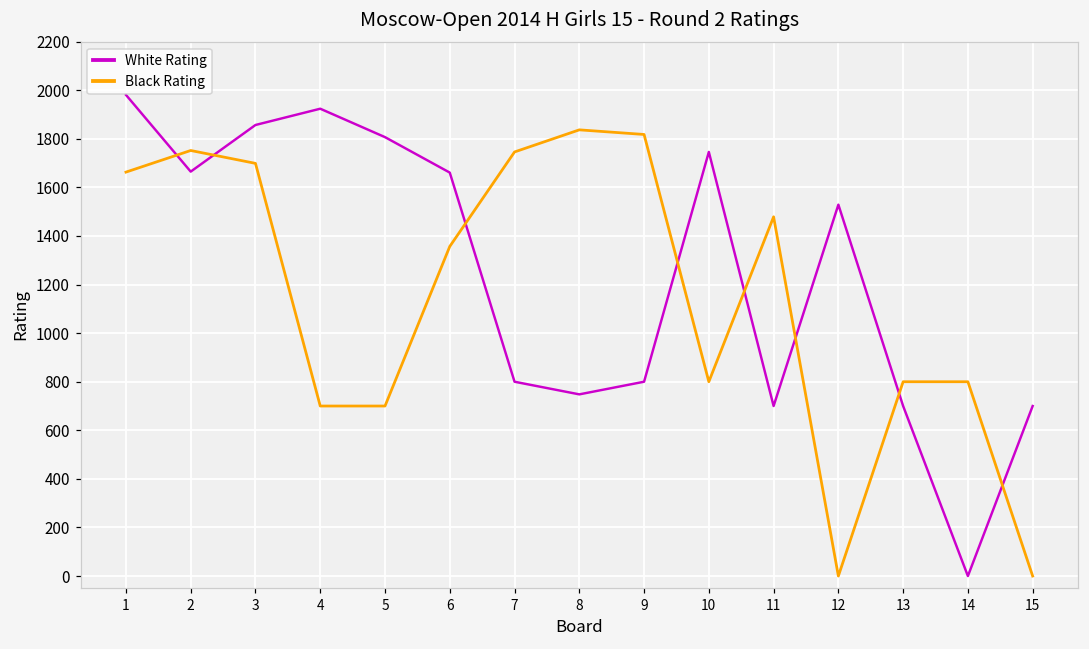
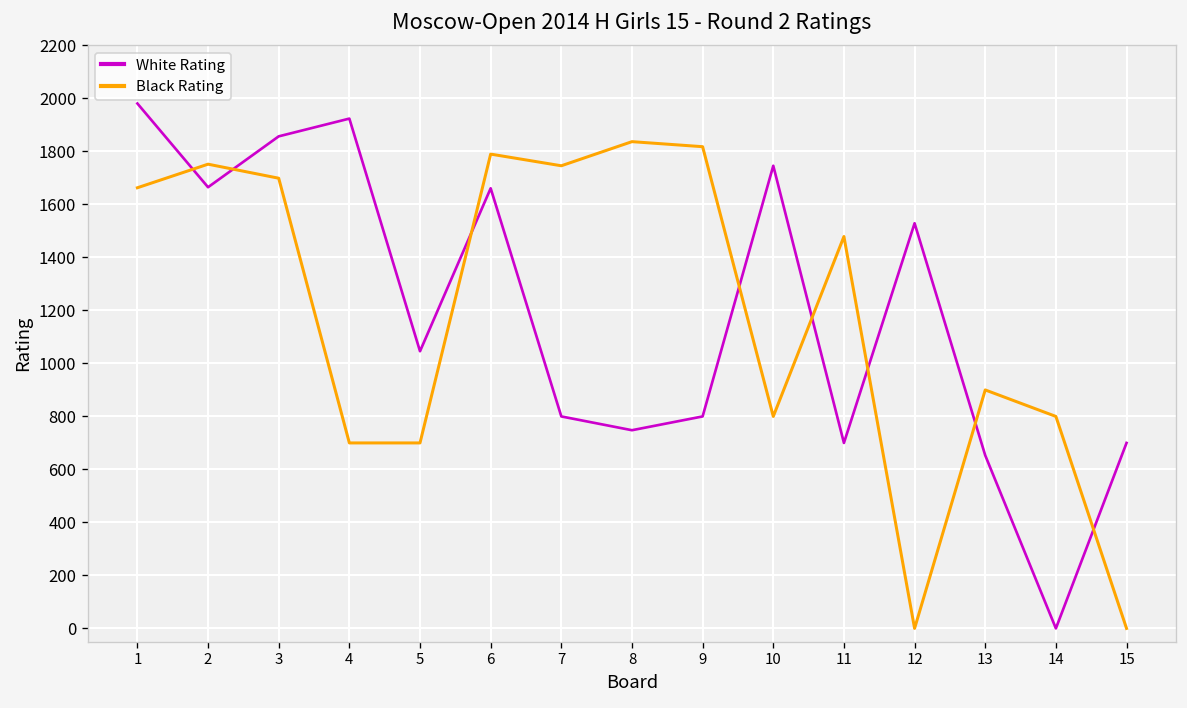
White Rating, 5: 1810 -> 1050
Black Rating, 6: 1360 -> 1790
White Rating, 13: 700 -> 650
Black Rating, 13: 800 -> 900
